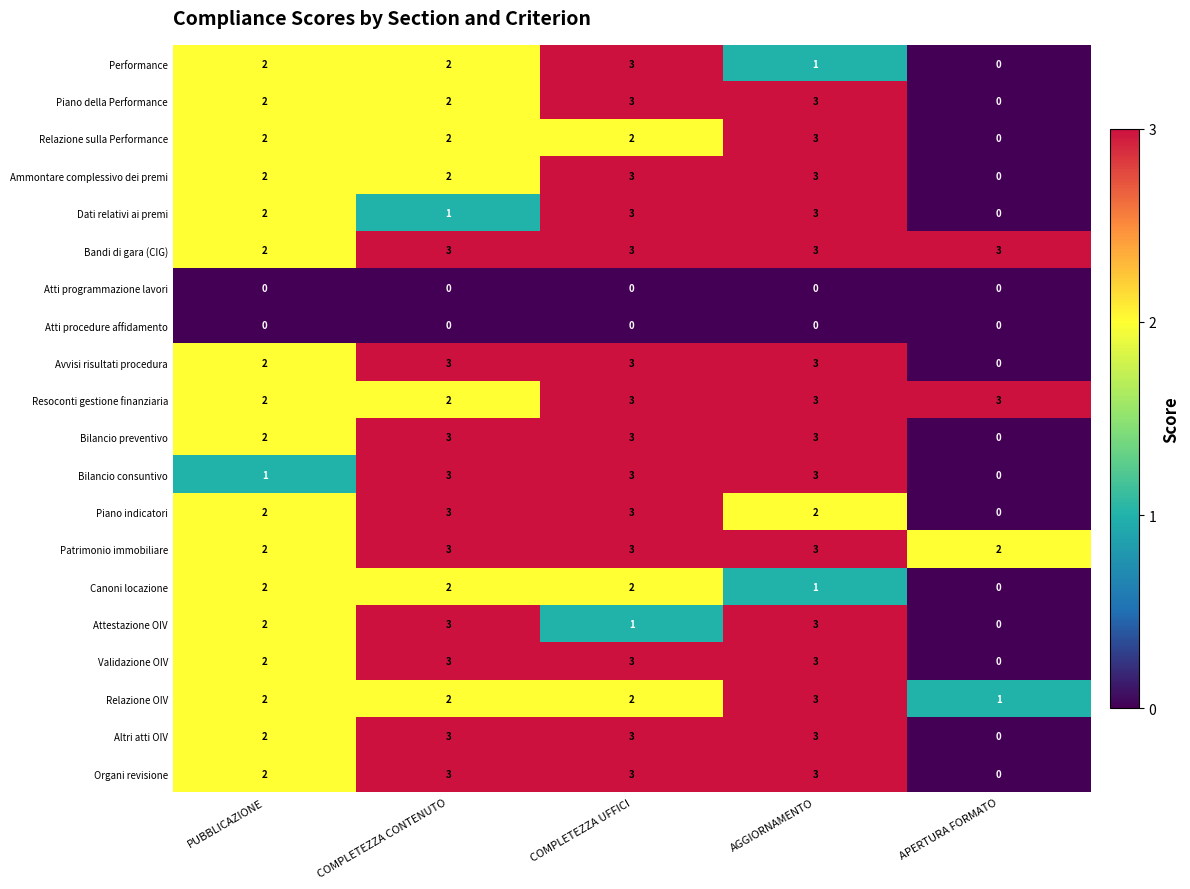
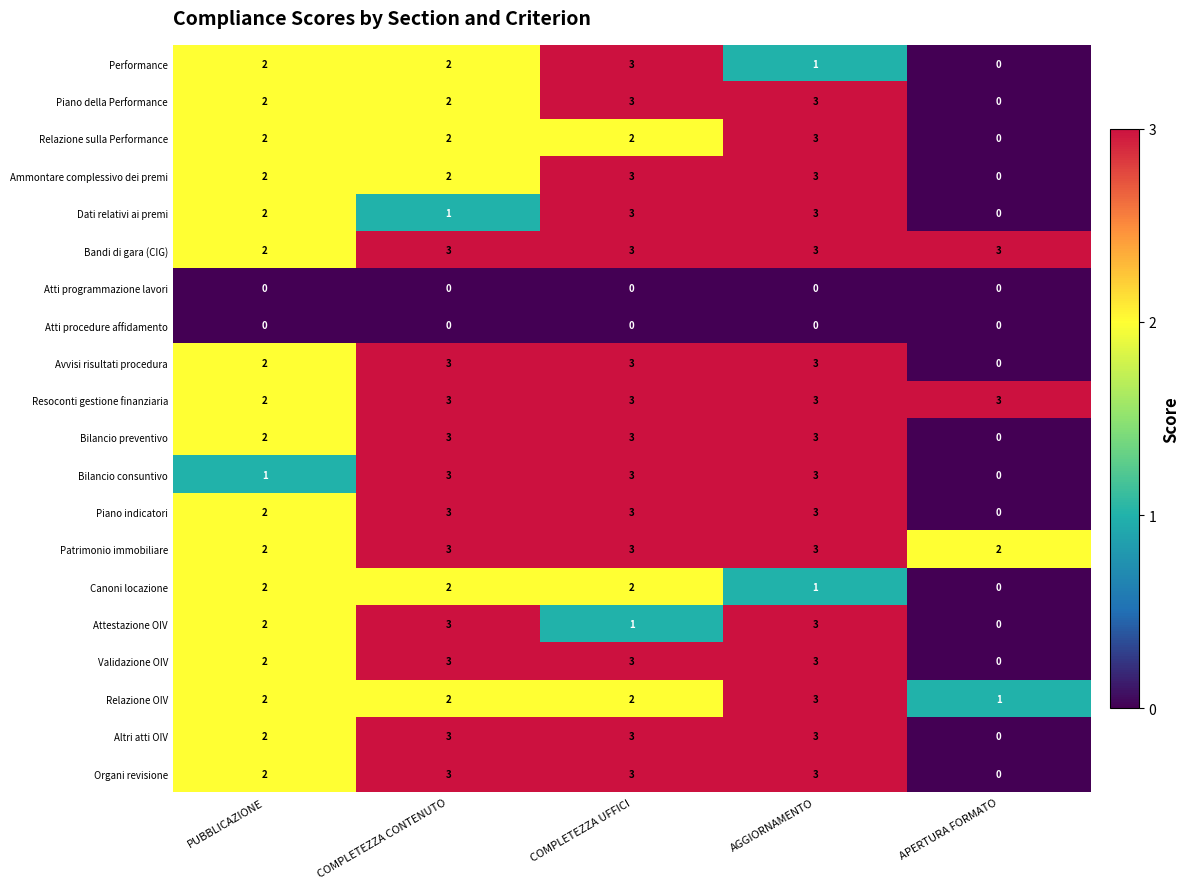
Resoconti gestione finanziaria, COMPLETEZZA CONTENUTO: 2 -> 3
Piano indicatori, AGGIORNAMENTO: 2 -> 3
